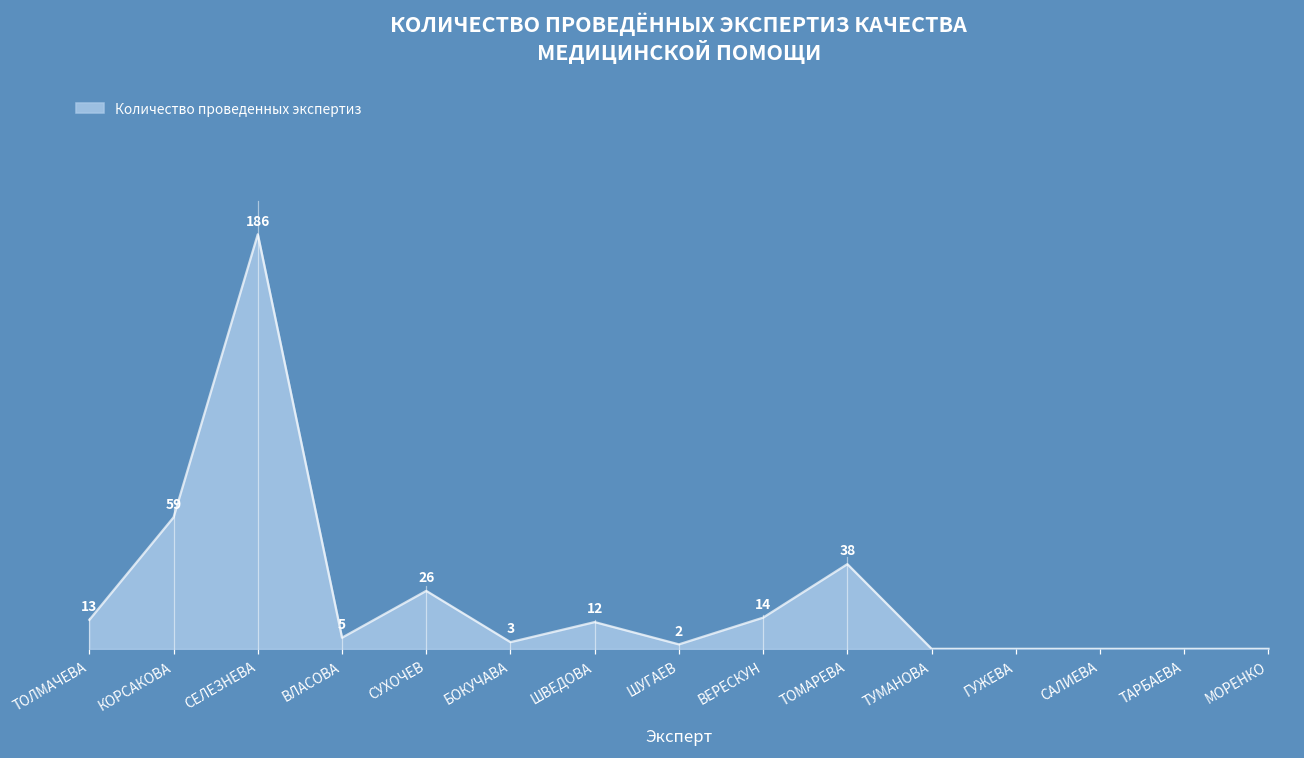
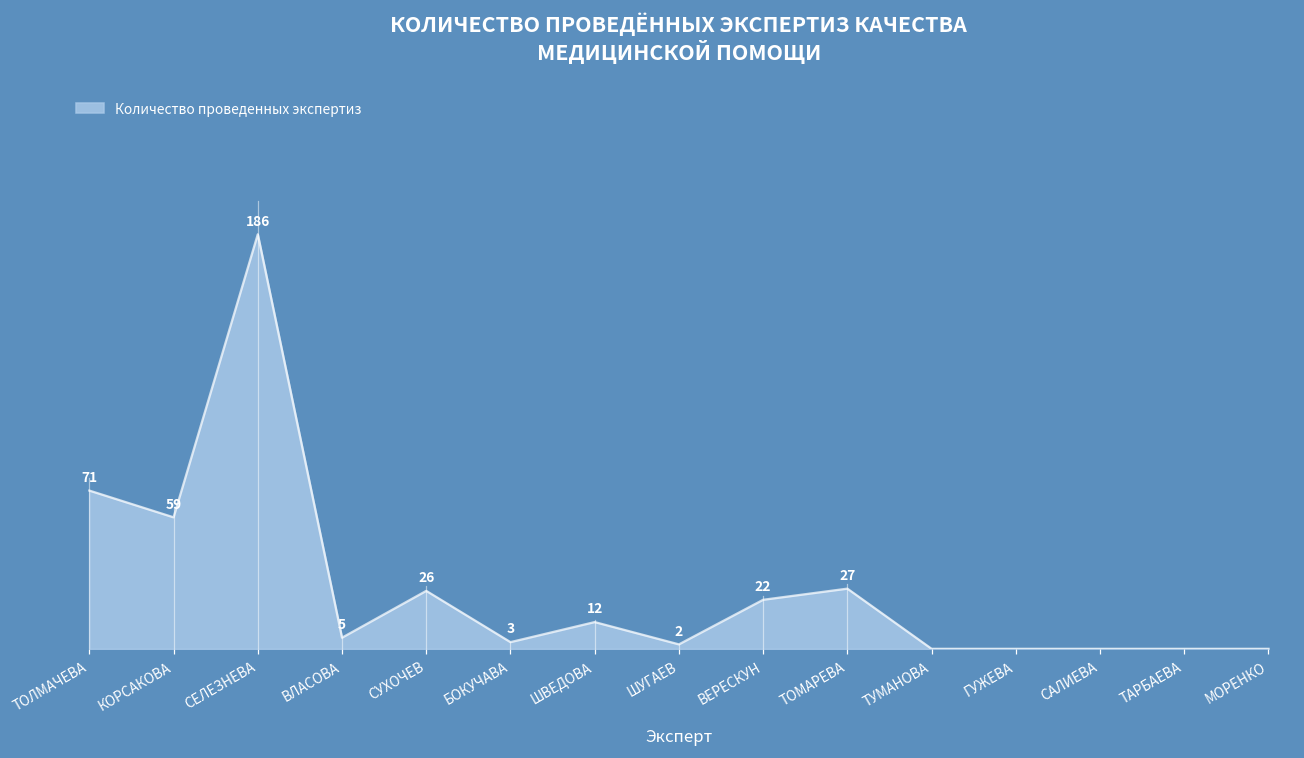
ТОЛМАЧЕВА: 13 -> 71
ВЕРЕСКУН: 14 -> 22
ТОМАРЕВА: 38 -> 27
